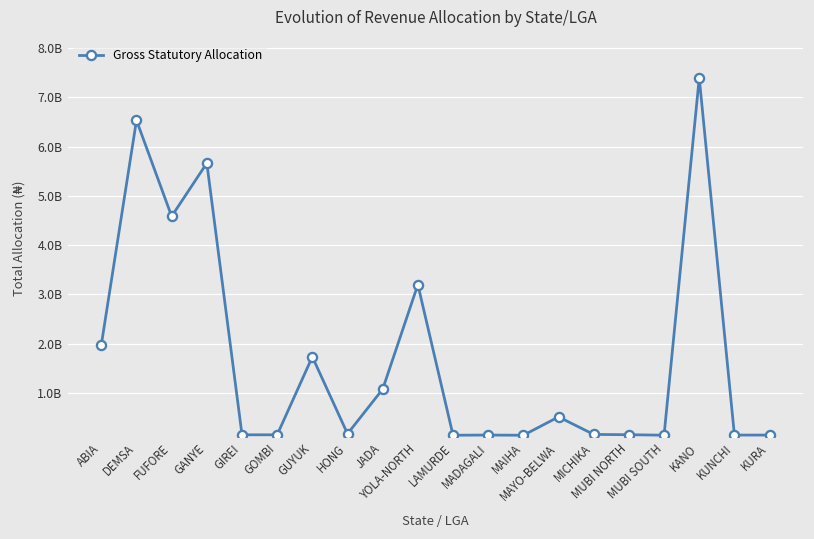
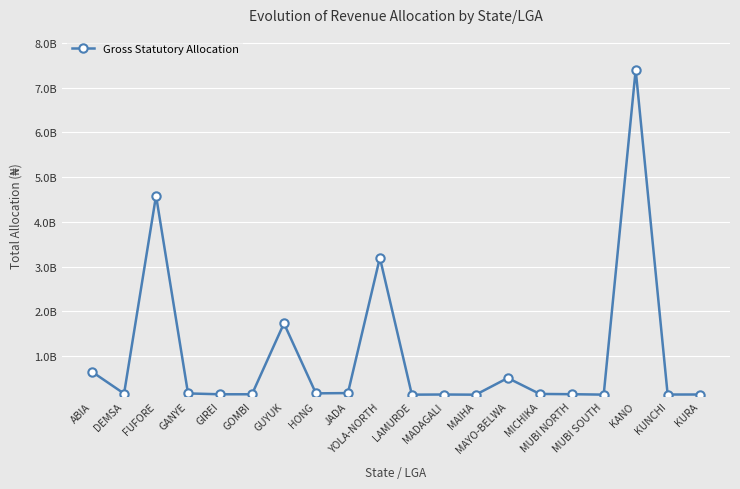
ABIA: 2000000000 -> 600000000
DEMSA: 6500000000 -> 200000000
GANYE: 5700000000 -> 200000000
JADA: 1100000000 -> 200000000
